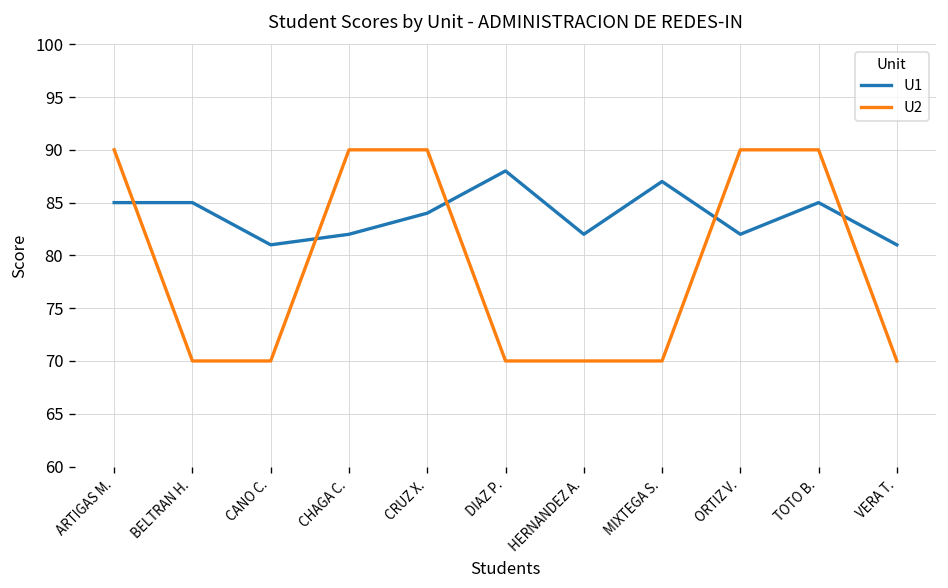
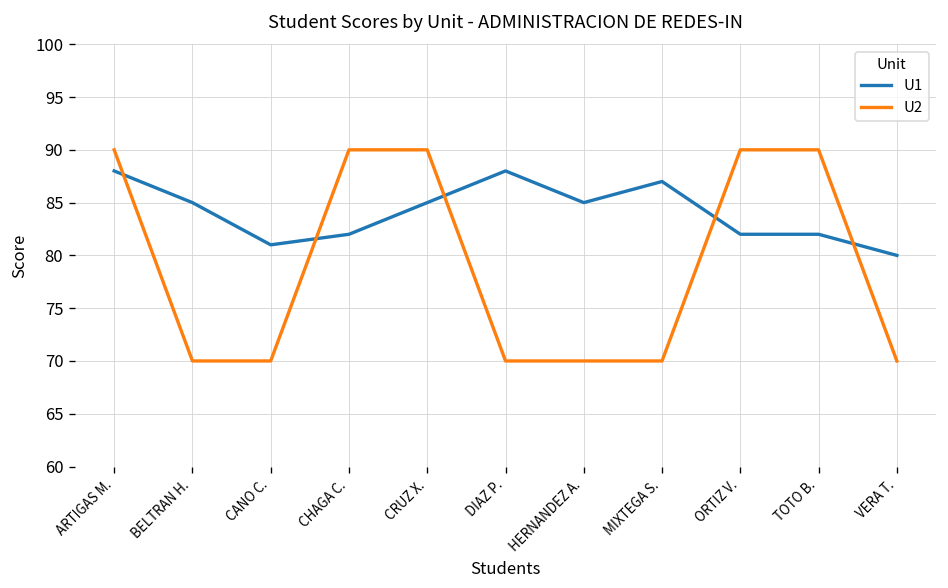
U1, ARTIGAS M.: 85 -> 88
U1, CRUZ X.: 84 -> 85
U1, HERNANDEZ A.: 82 -> 85
U1, TOTO B.: 85 -> 82
U1, VERA T.: 81 -> 80
